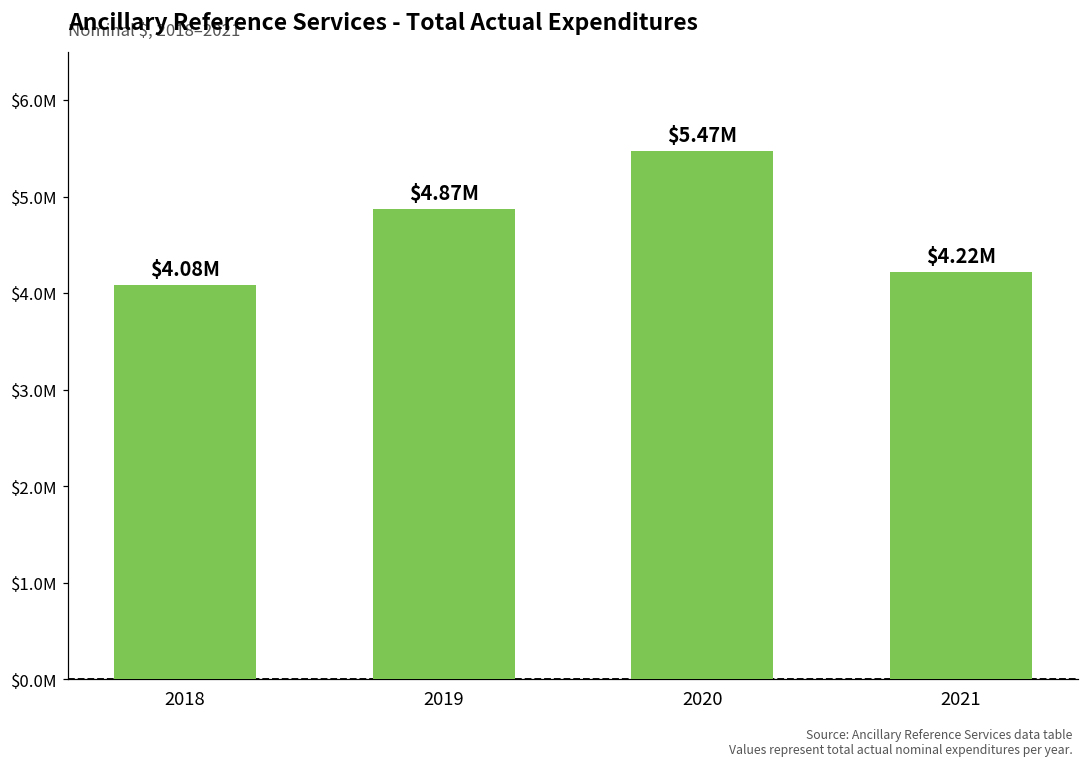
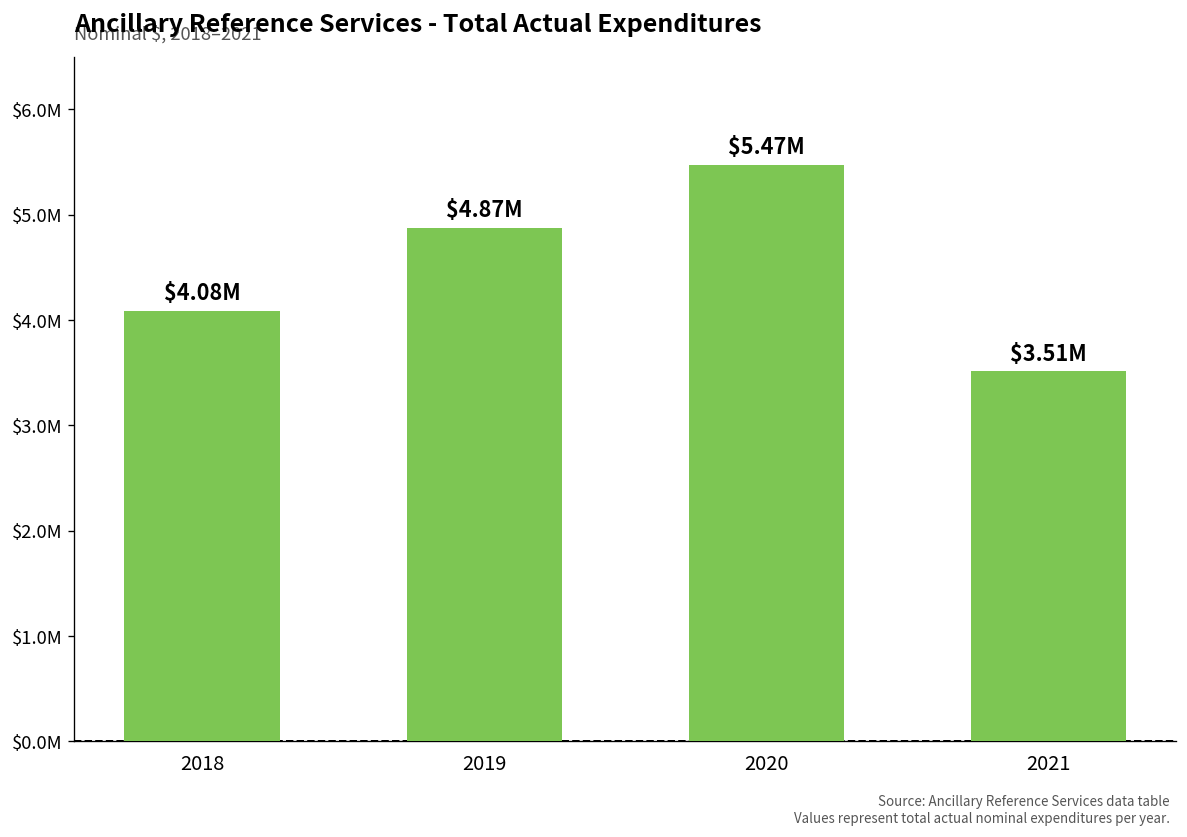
2021: $4.22M -> $3.51M
